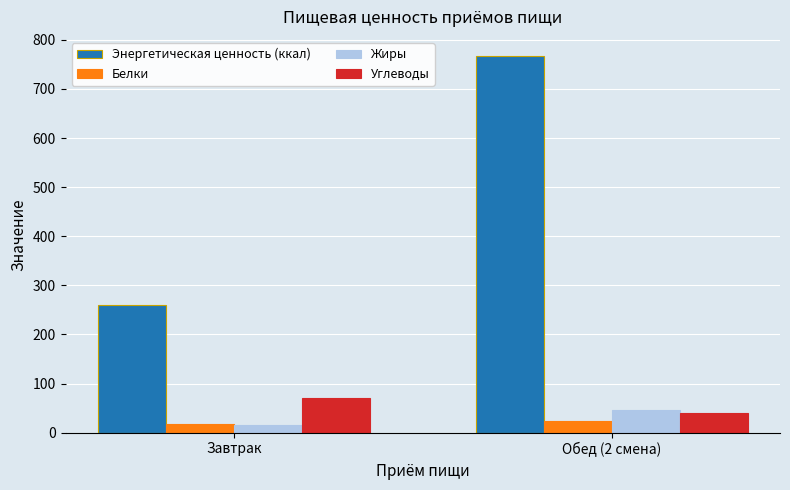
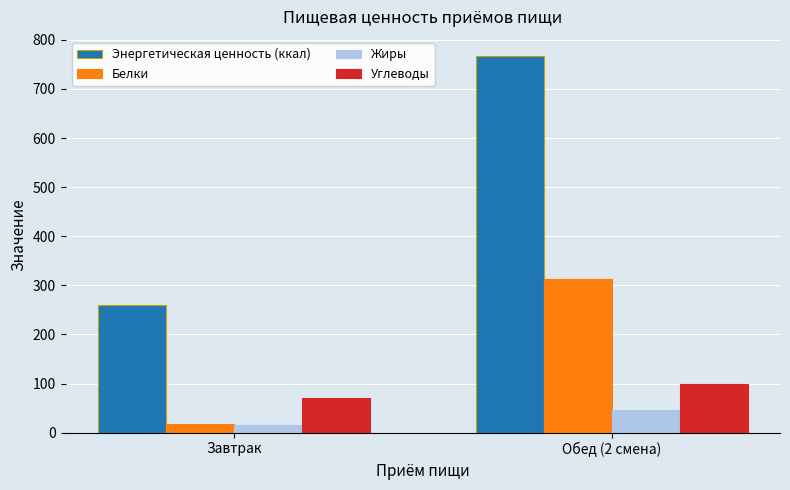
Белки, Обед (2 смена): 20 -> 310
Углеводы, Обед (2 смена): 40 -> 100
